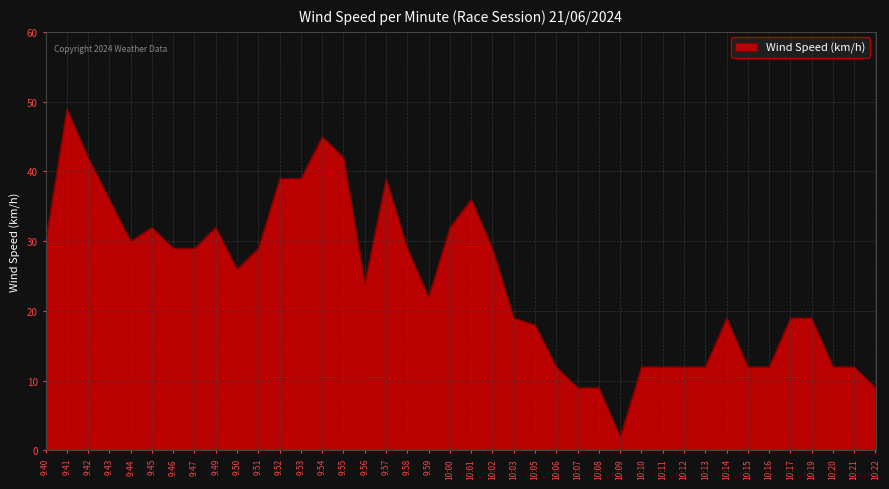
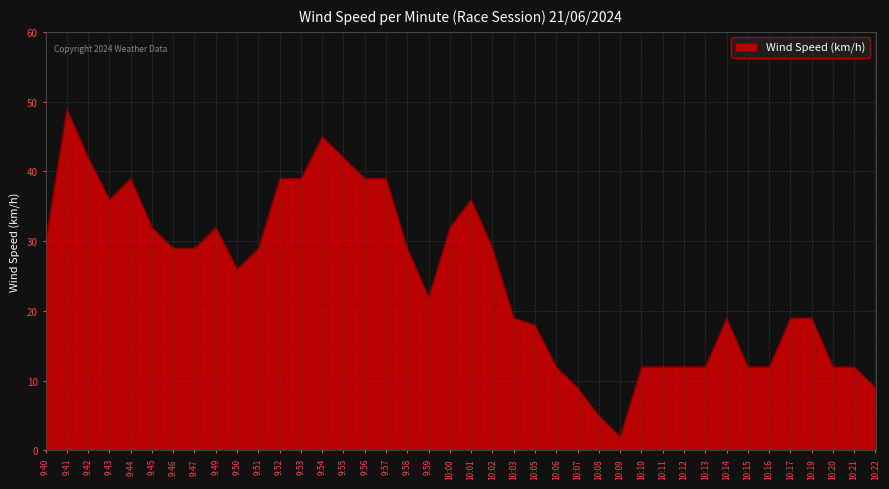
9:44: 30 -> 39
9:56: 24 -> 39
10:08: 9 -> 5
